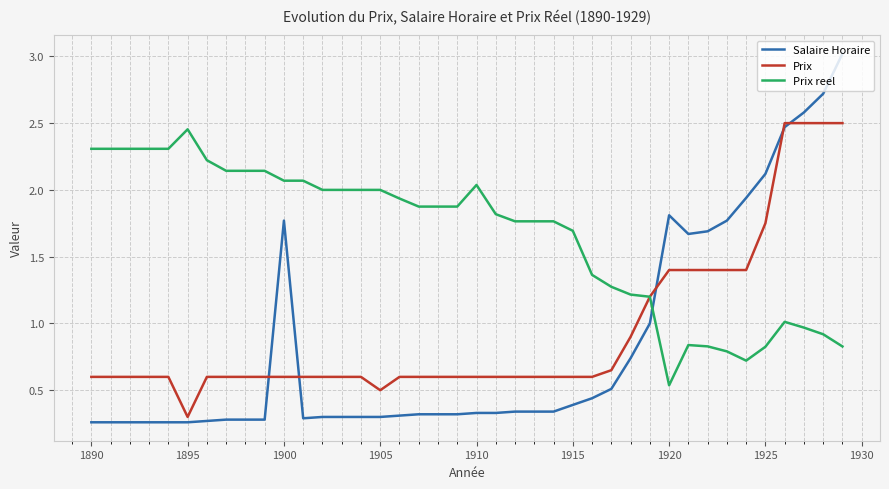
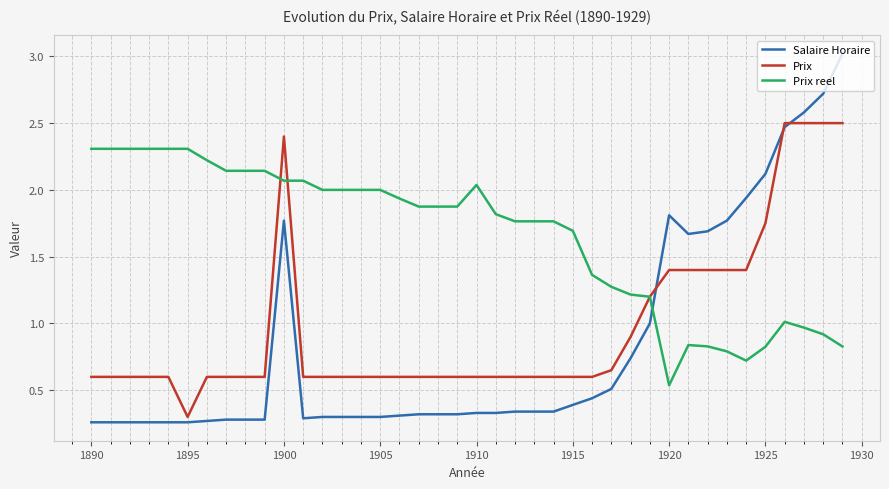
Prix reel, 1895: 2.45 -> 2.31
Prix, 1900: 0.6 -> 2.4
Prix, 1905: 0.5 -> 0.6
